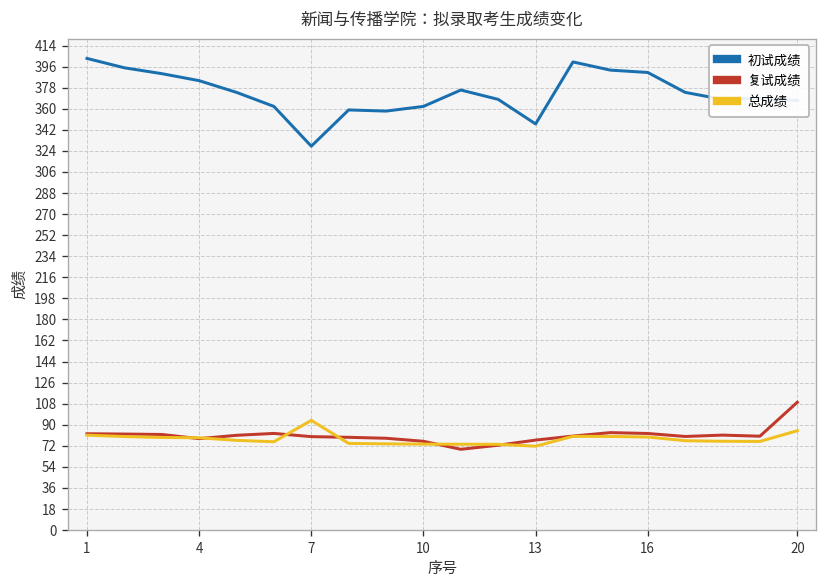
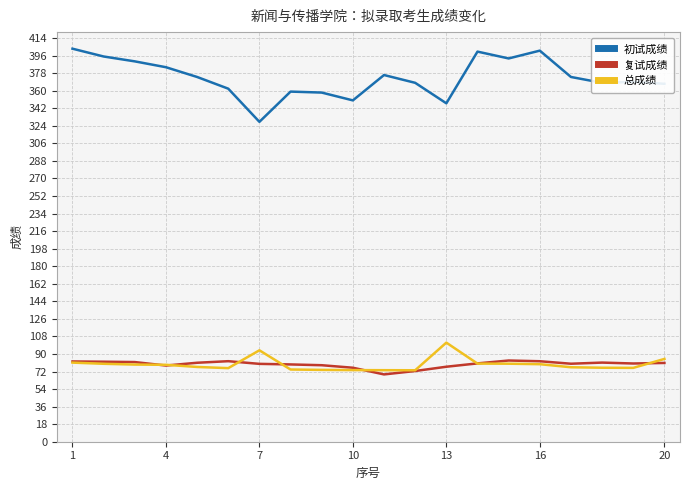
初试成绩, 10: 360 -> 350
总成绩, 13: 70 -> 100
初试成绩, 16: 390 -> 400
复试成绩, 20: 110 -> 80
